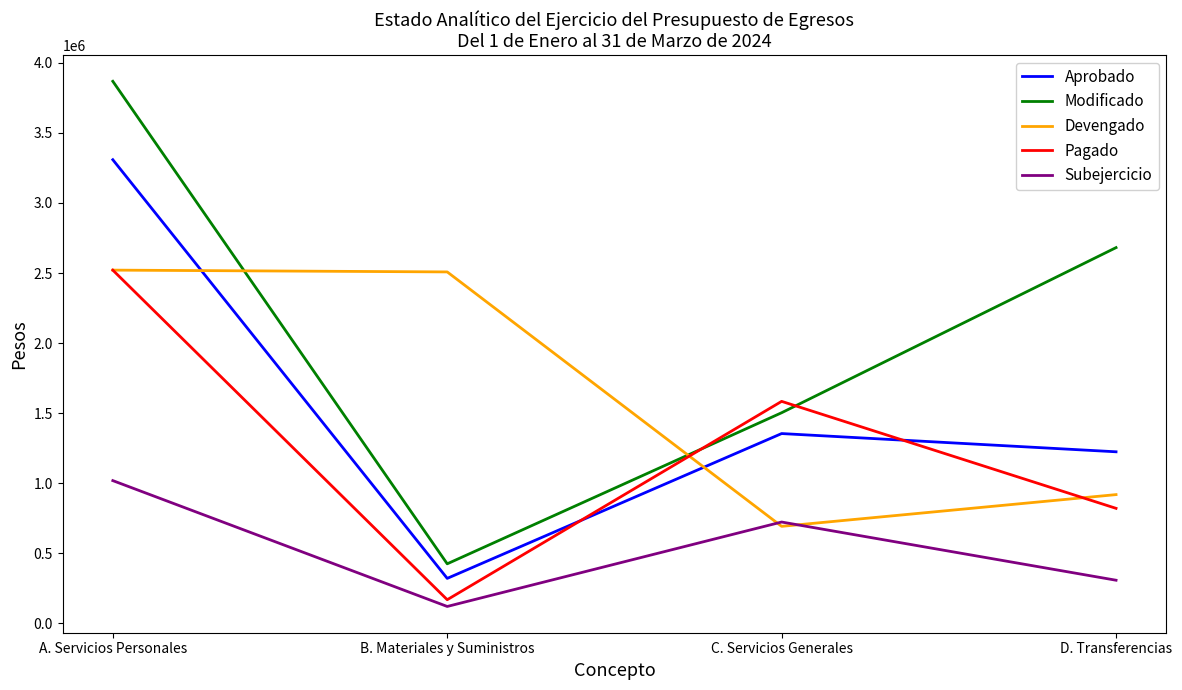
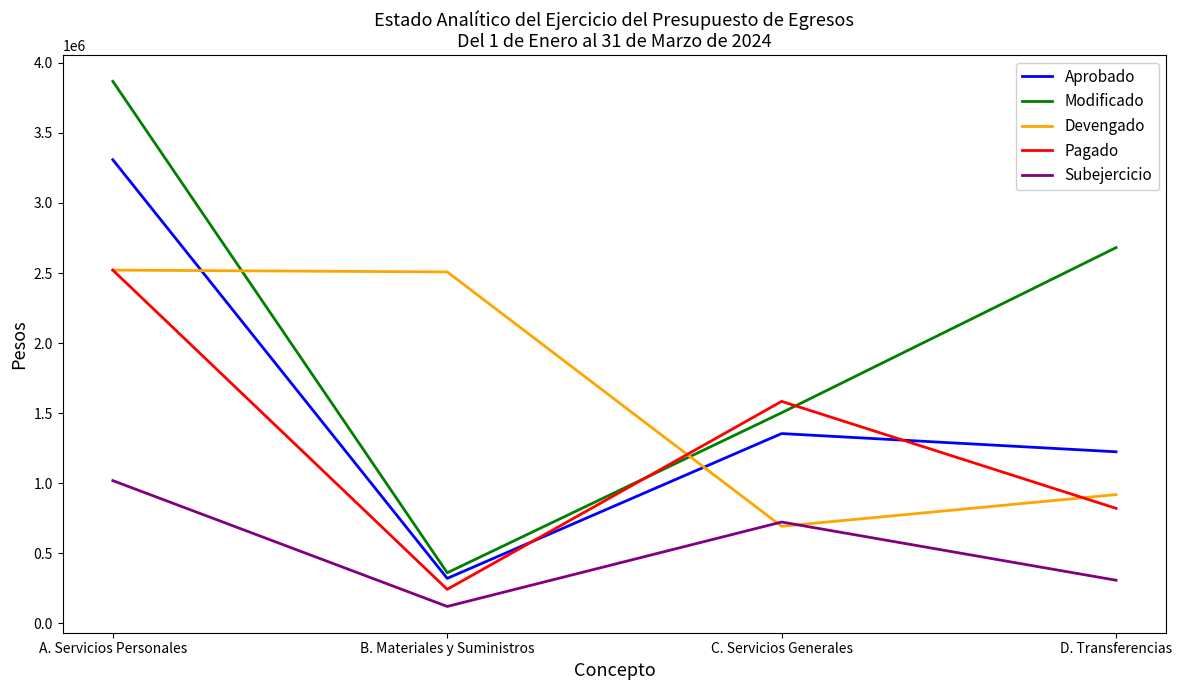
Modificado, B. Materiales y Suministros: 420000 -> 360000
Pagado, B. Materiales y Suministros: 170000 -> 240000
